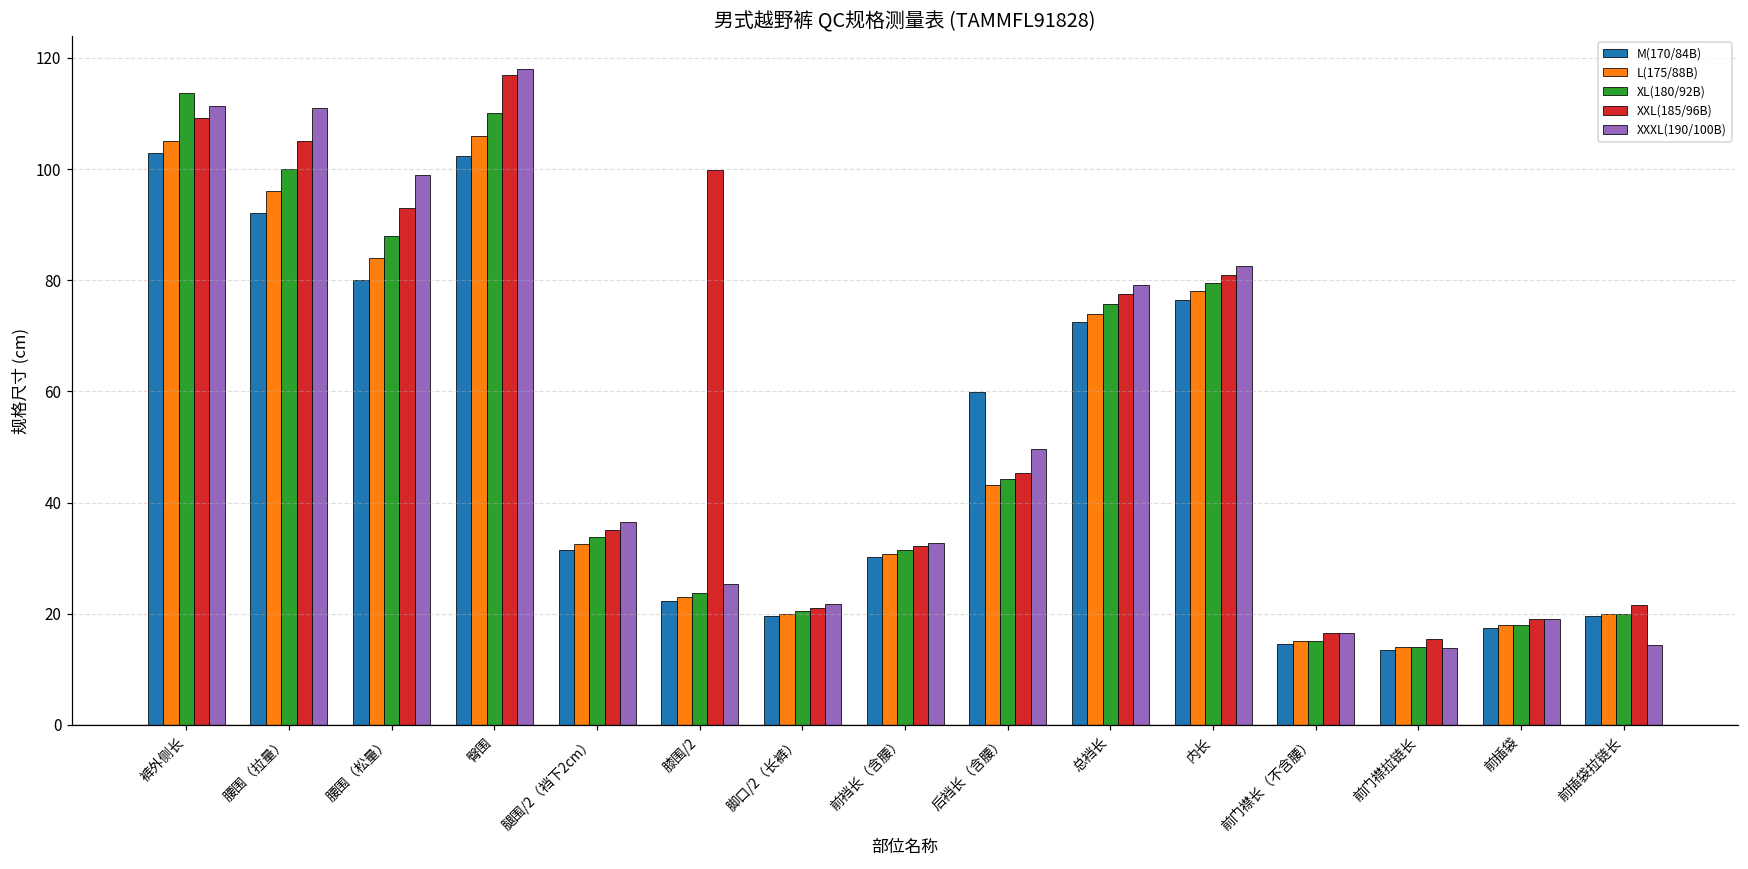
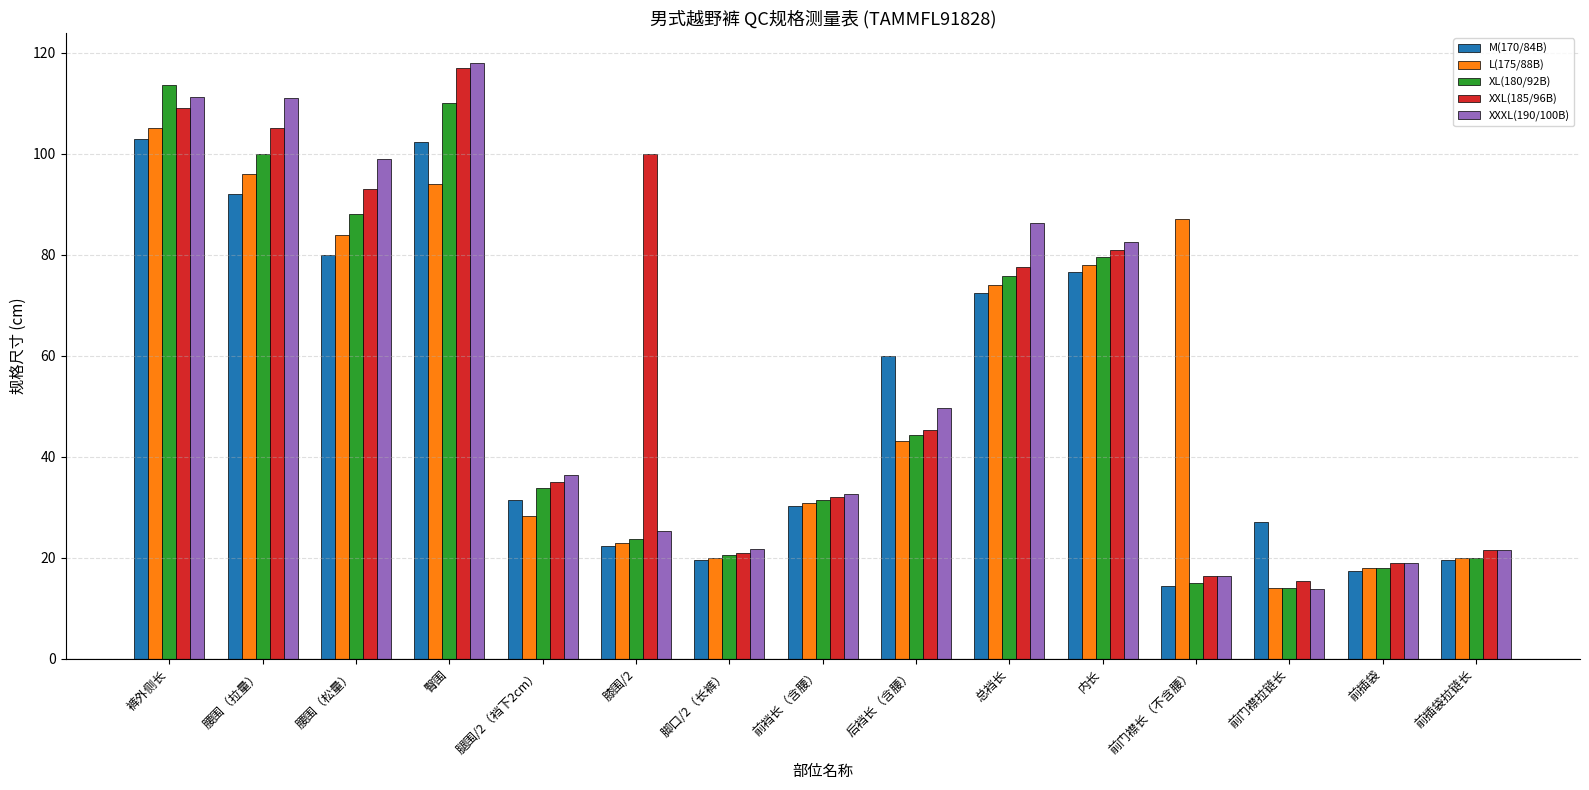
L(175/88B), 臀围: 106 -> 94
L(175/88B), 腿围/2（裆下2cm）: 33 -> 28
XXXL(190/100B), 总裆长: 79 -> 86
L(175/88B), 前门襟长（不含腰）: 15 -> 87
M(170/84B), 前门襟拉链长: 14 -> 27
XXXL(190/100B), 前插袋拉链长: 14 -> 22
